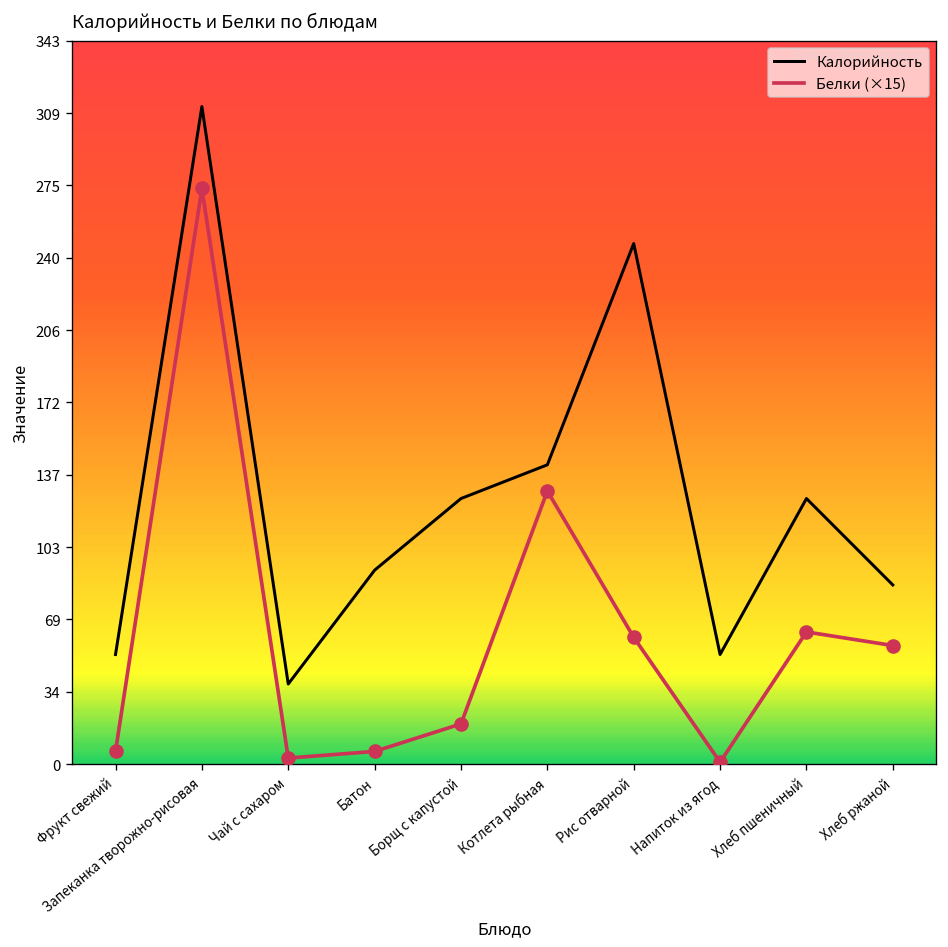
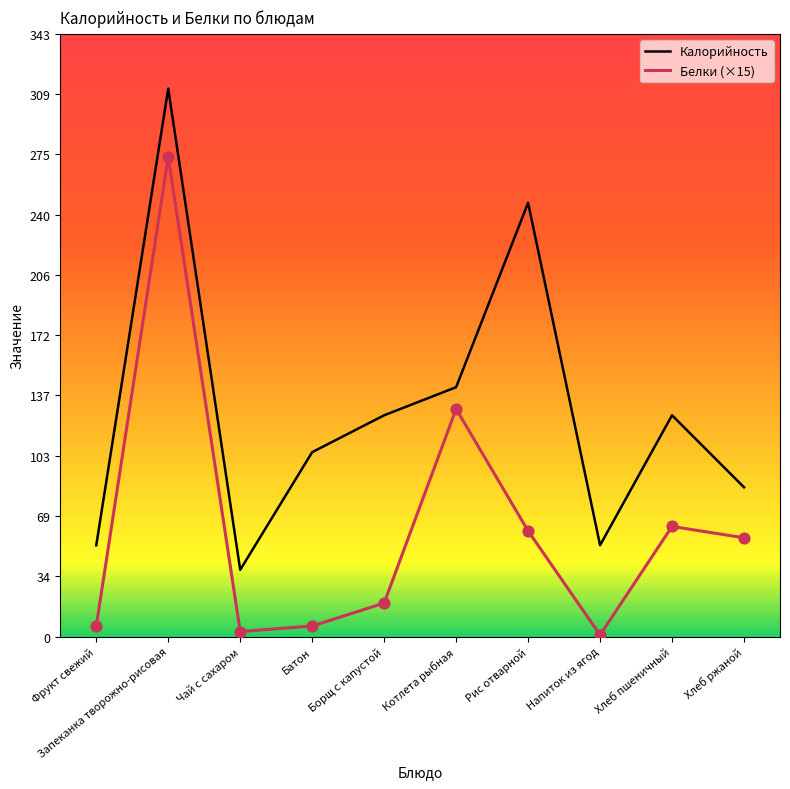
Калорийность, Батон: 92 -> 105
